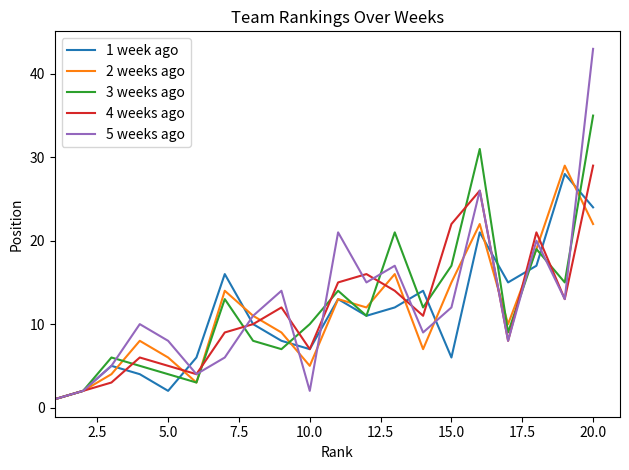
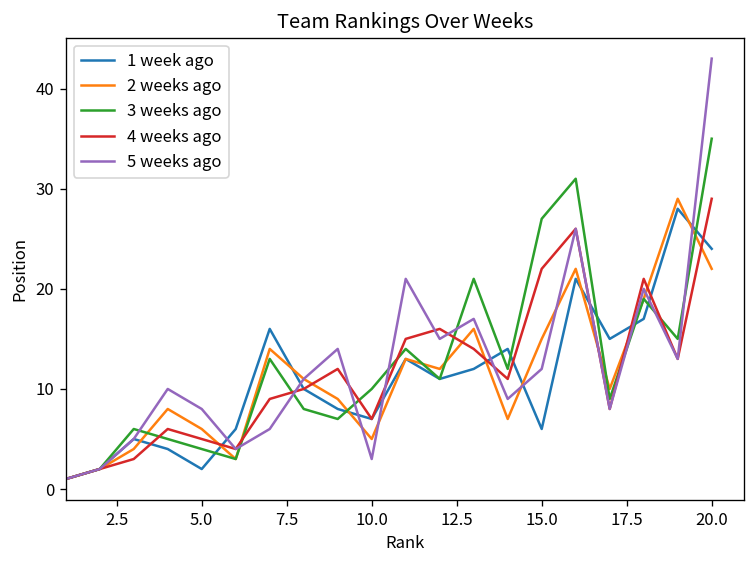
5 weeks ago, 10.0: 2 -> 3
3 weeks ago, 15.0: 17 -> 27
